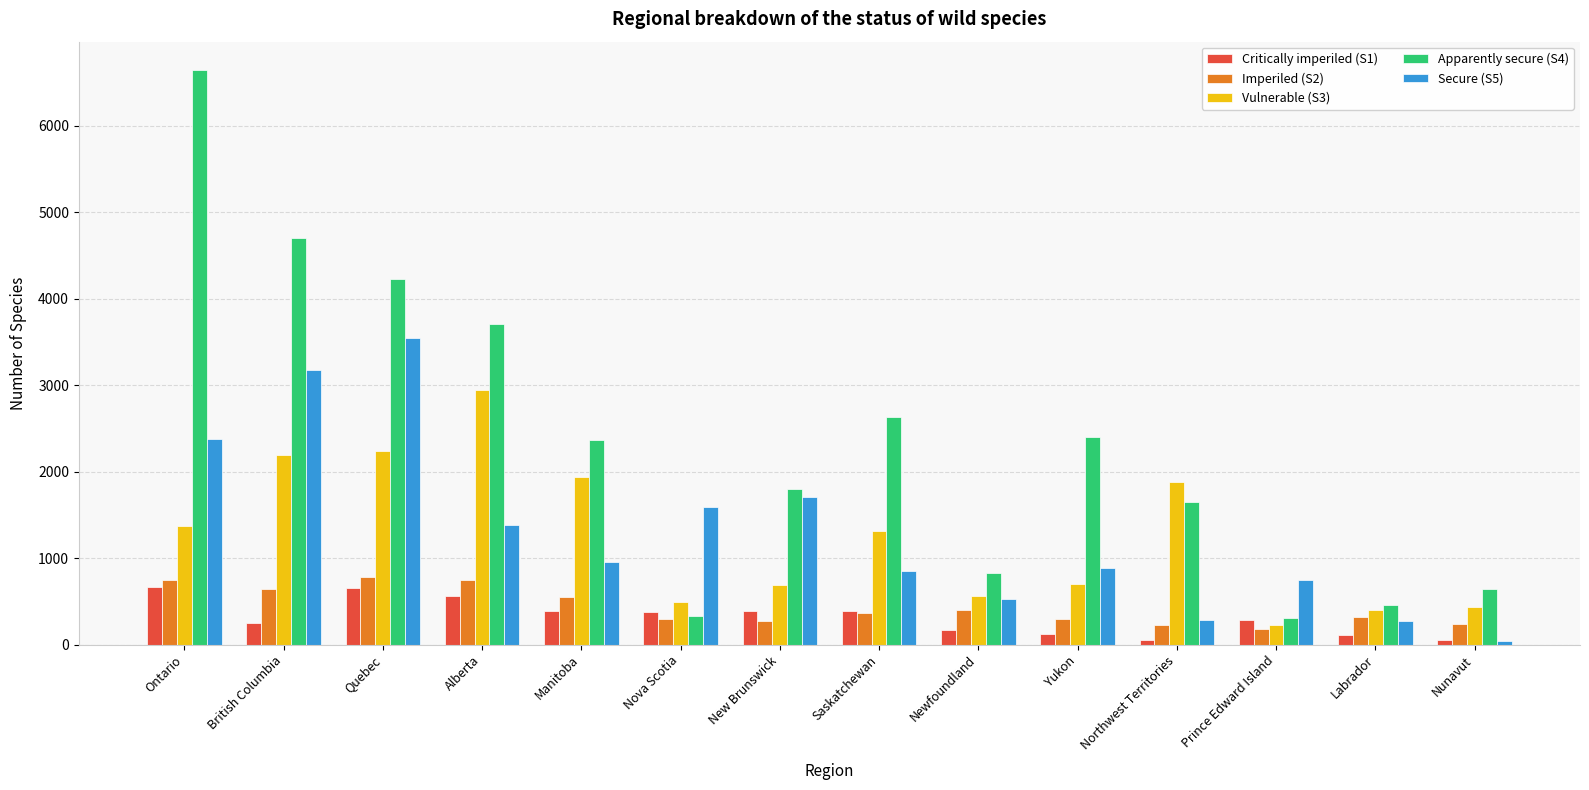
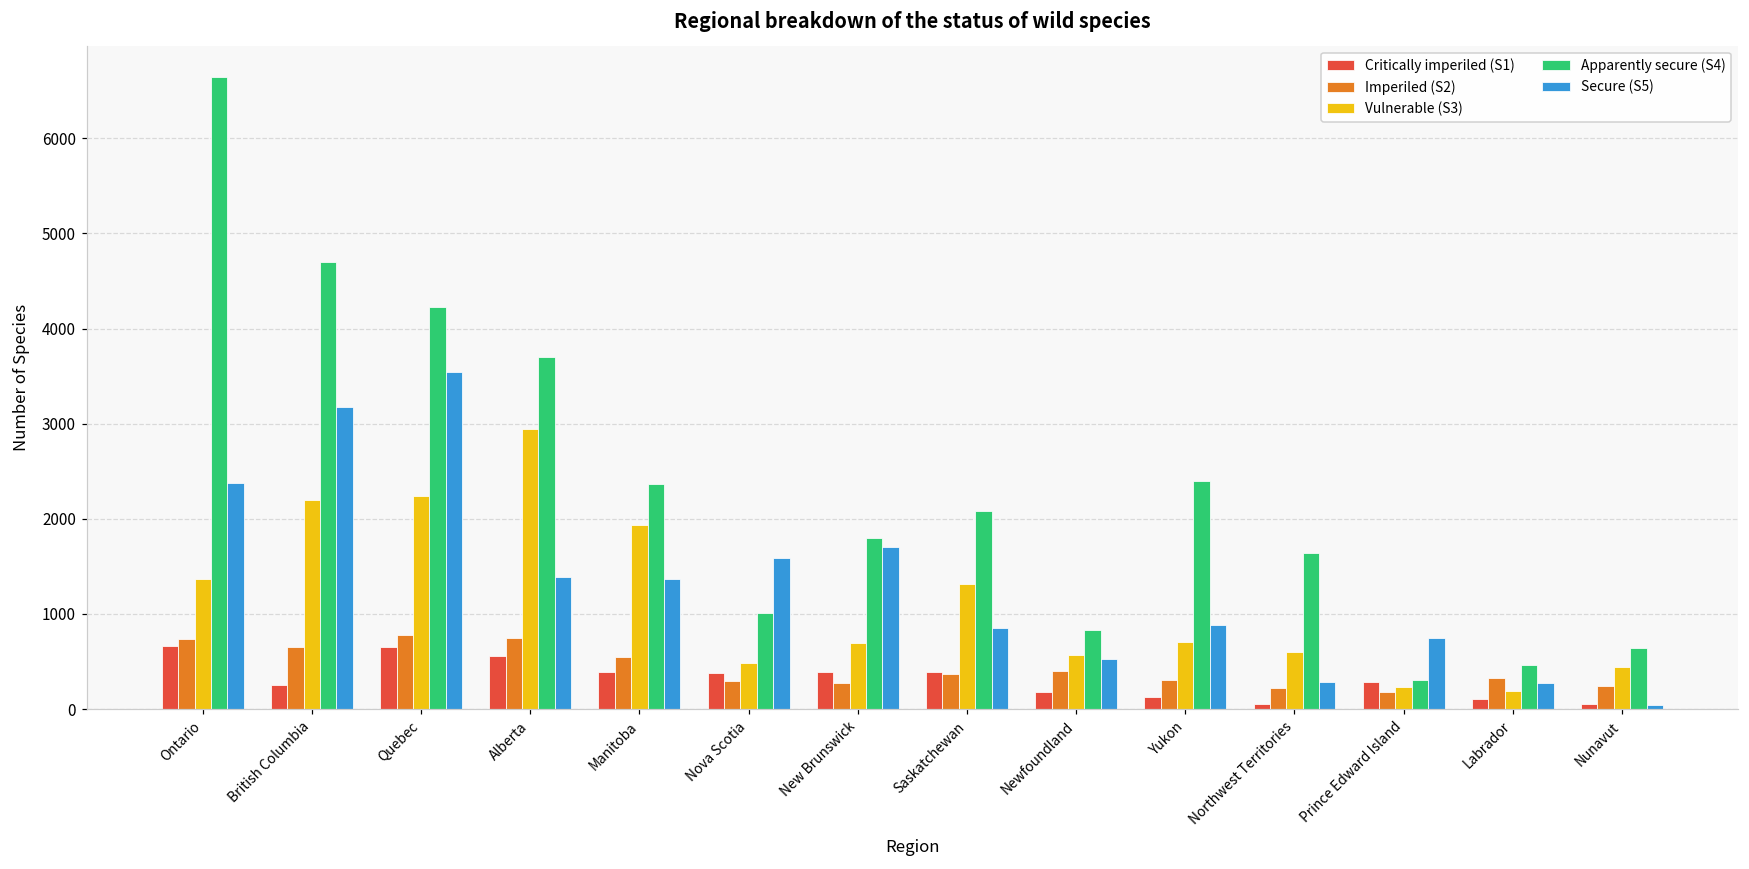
Secure (S5), Manitoba: 1000 -> 1400
Apparently secure (S4), Nova Scotia: 300 -> 1000
Apparently secure (S4), Saskatchewan: 2600 -> 2100
Vulnerable (S3), Northwest Territories: 1900 -> 600
Vulnerable (S3), Labrador: 400 -> 200
